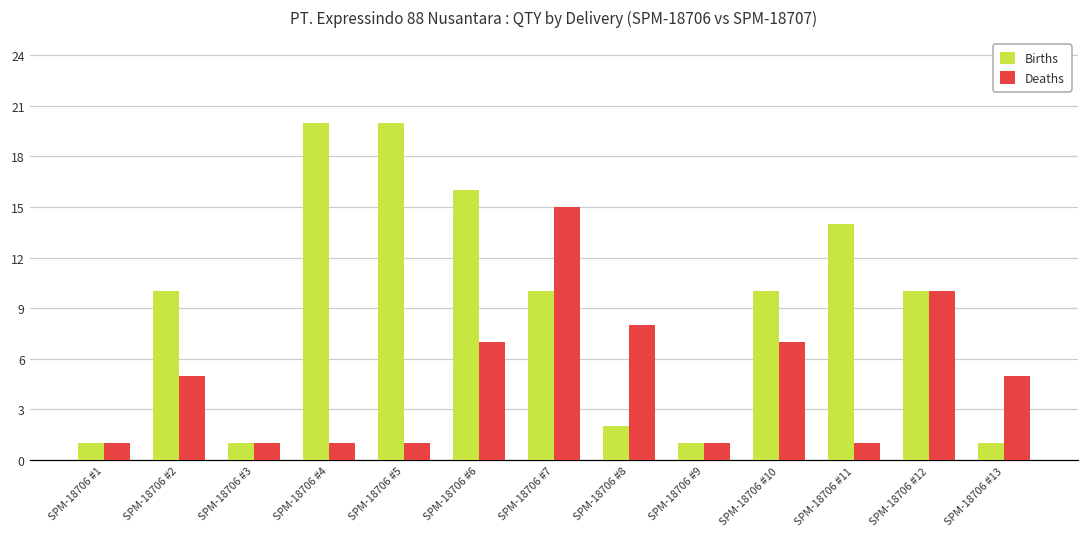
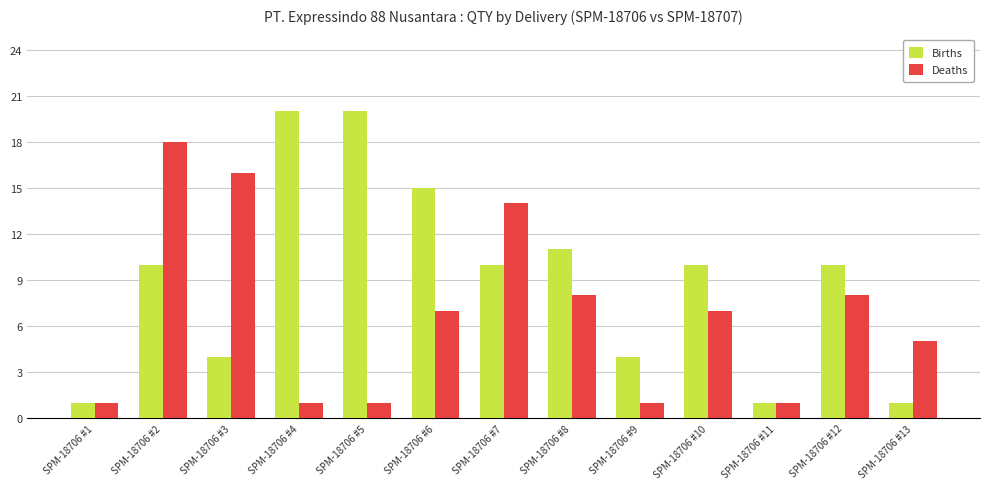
Deaths, SPM-18706 #2: 5 -> 18
Births, SPM-18706 #3: 1 -> 4
Deaths, SPM-18706 #3: 1 -> 16
Births, SPM-18706 #6: 16 -> 15
Deaths, SPM-18706 #7: 15 -> 14
Births, SPM-18706 #8: 2 -> 11
Births, SPM-18706 #9: 1 -> 4
Births, SPM-18706 #11: 14 -> 1
Deaths, SPM-18706 #12: 10 -> 8
